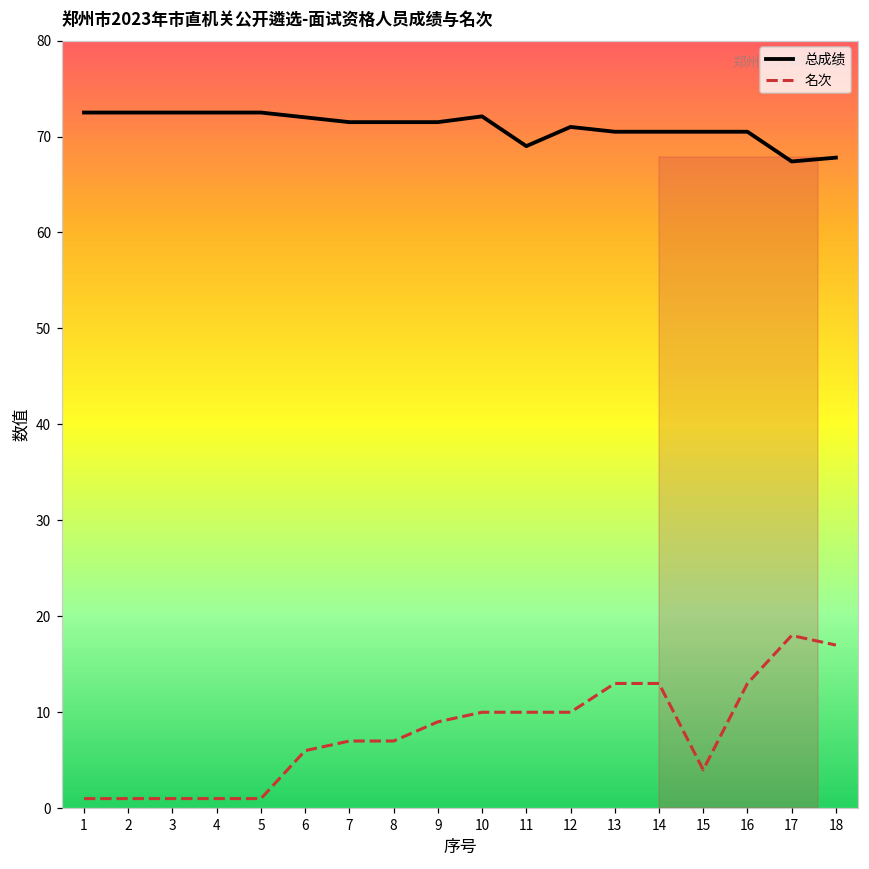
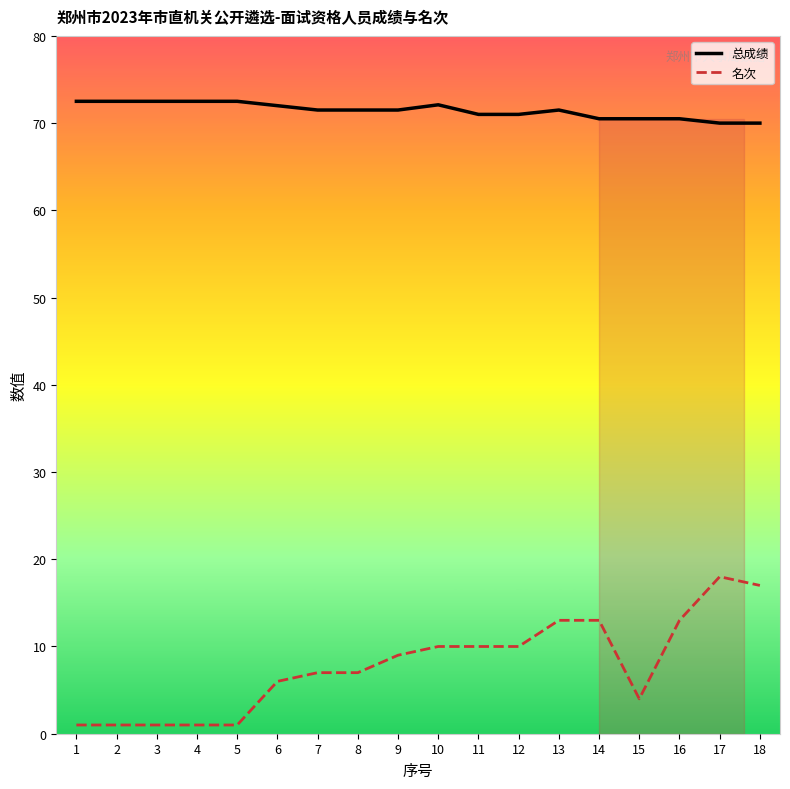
总成绩, 11: 69 -> 71
总成绩, 13: 71 -> 72
总成绩, 17: 67 -> 70
总成绩, 18: 68 -> 70
